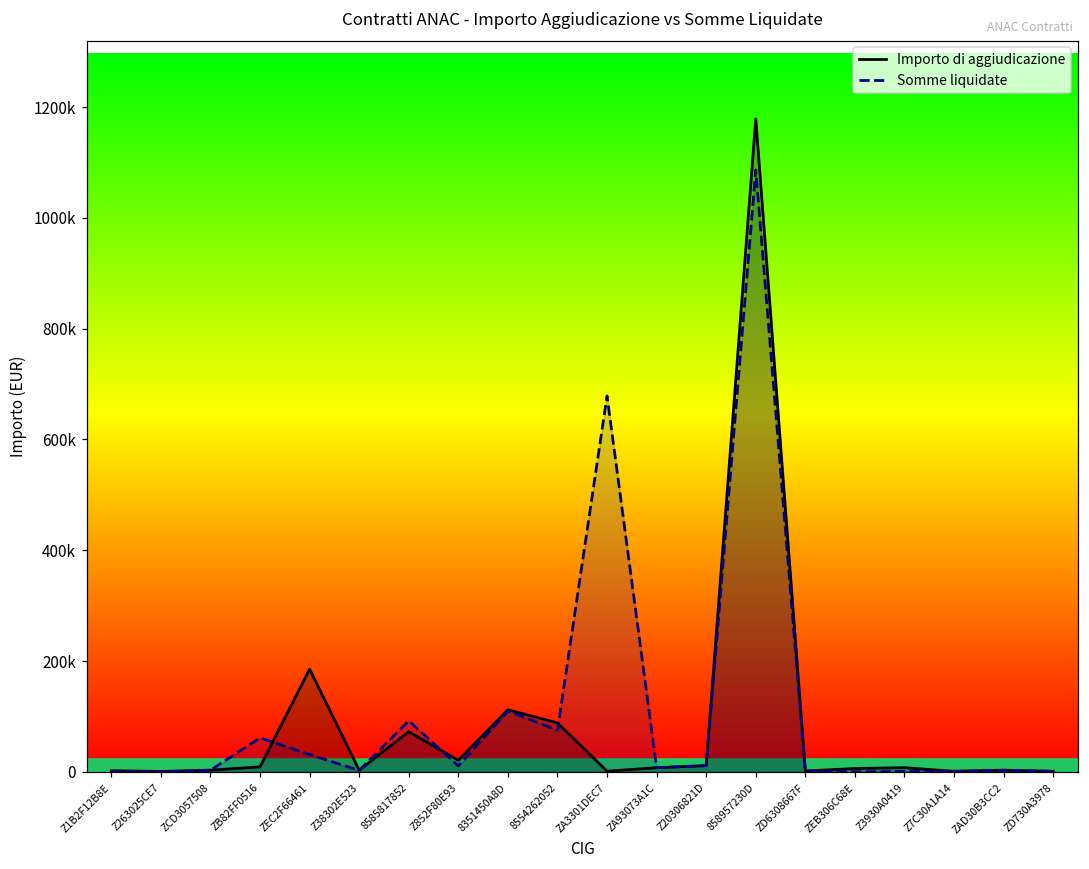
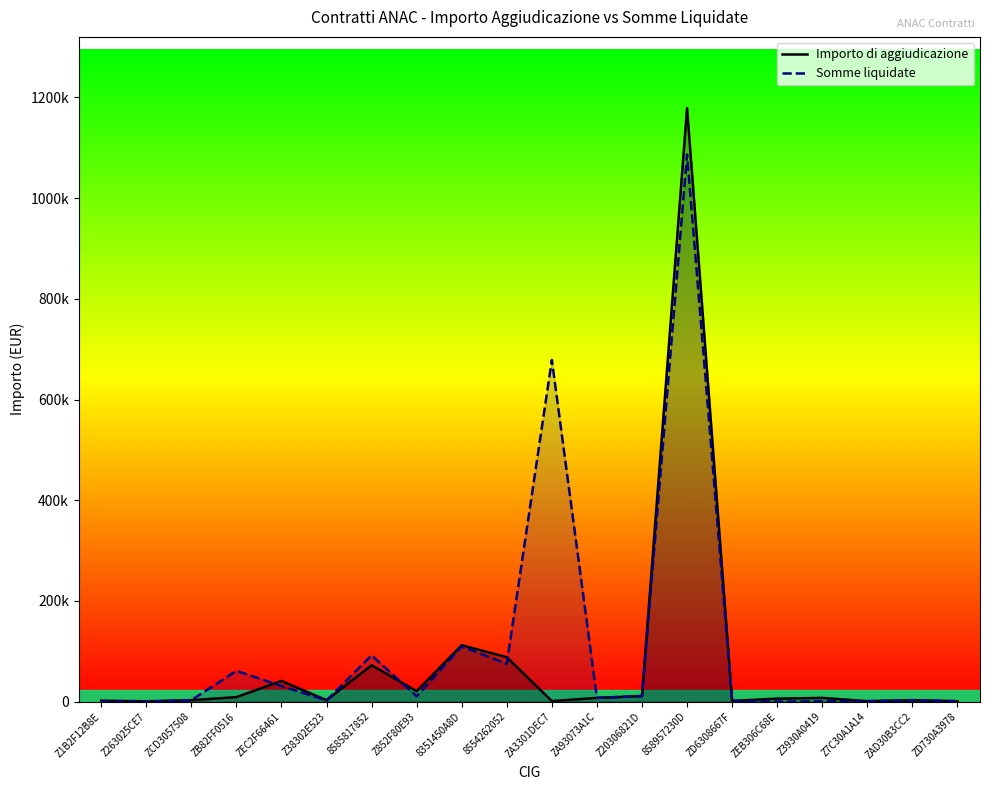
Importo di aggiudicazione, ZEC2F66461: 190000 -> 40000
